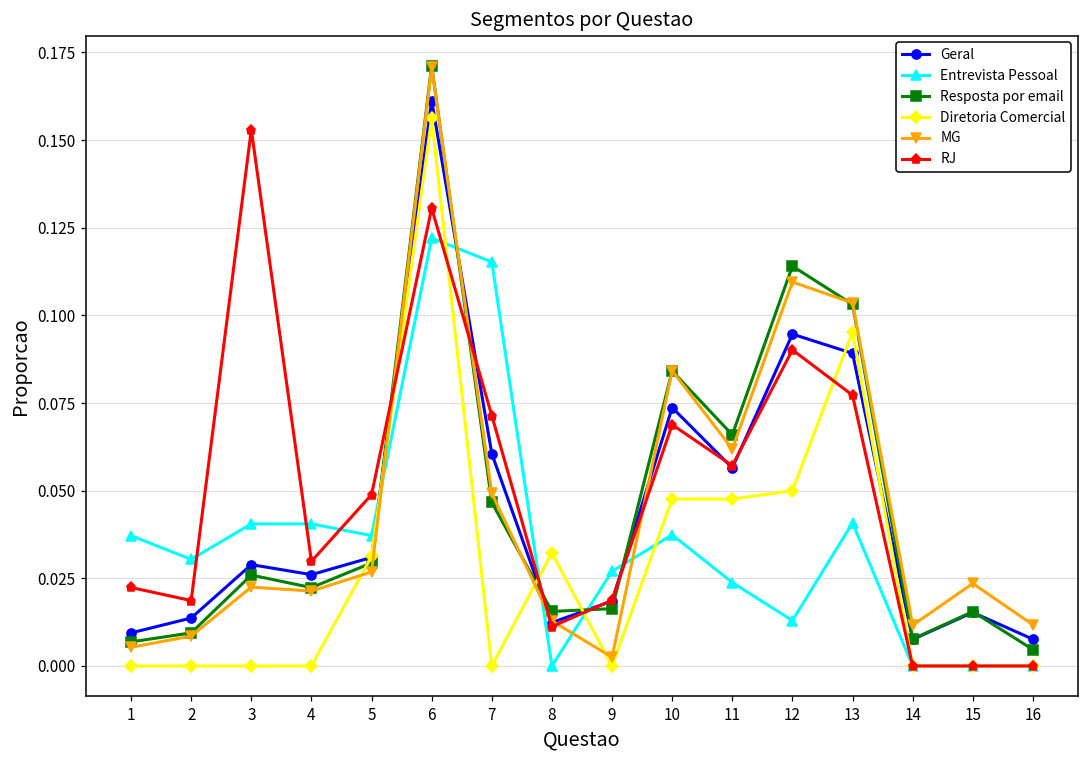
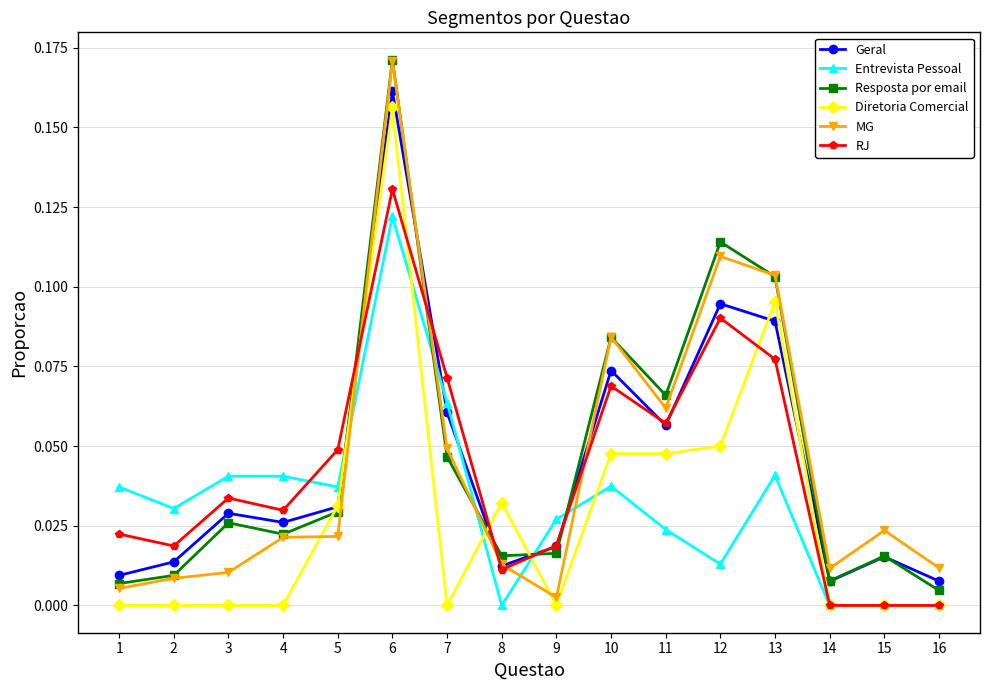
MG, 3: 0.023 -> 0.010
RJ, 3: 0.153 -> 0.034
MG, 5: 0.027 -> 0.022
Entrevista Pessoal, 7: 0.115 -> 0.064
